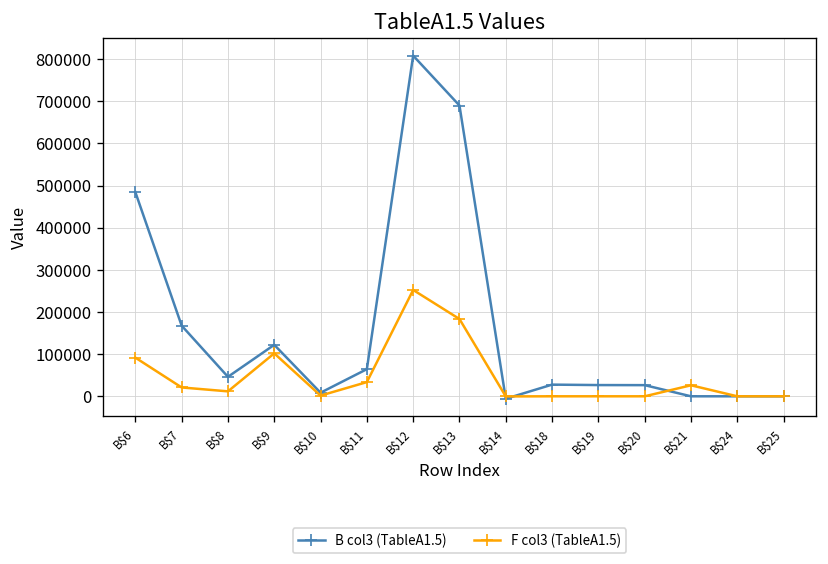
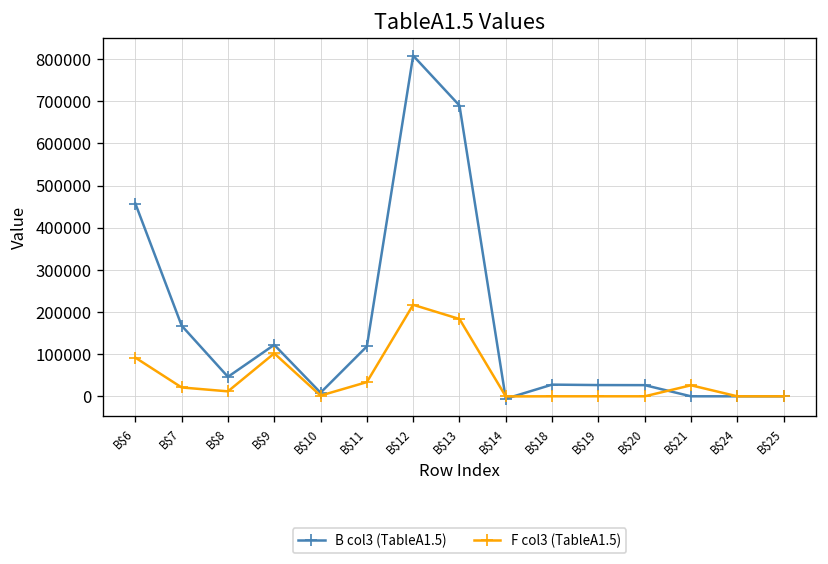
B col3 (TableA1.5), B$6: 480000 -> 460000
B col3 (TableA1.5), B$11: 60000 -> 120000
F col3 (TableA1.5), B$12: 250000 -> 220000
